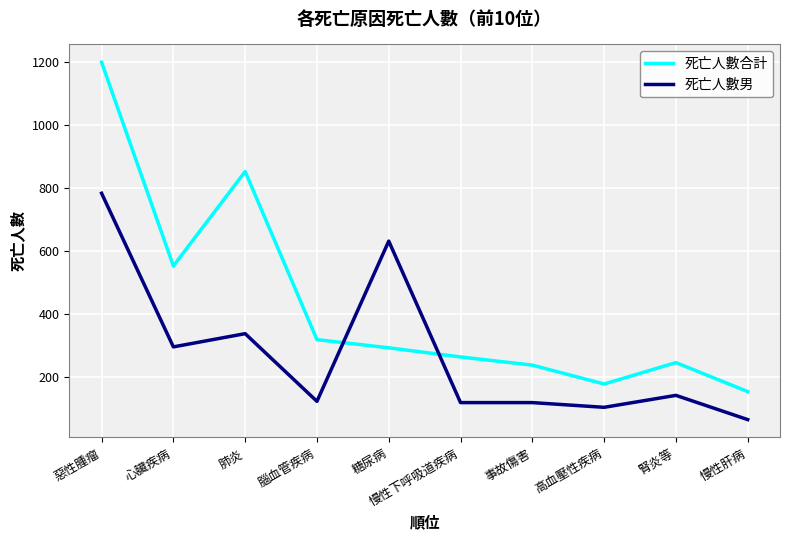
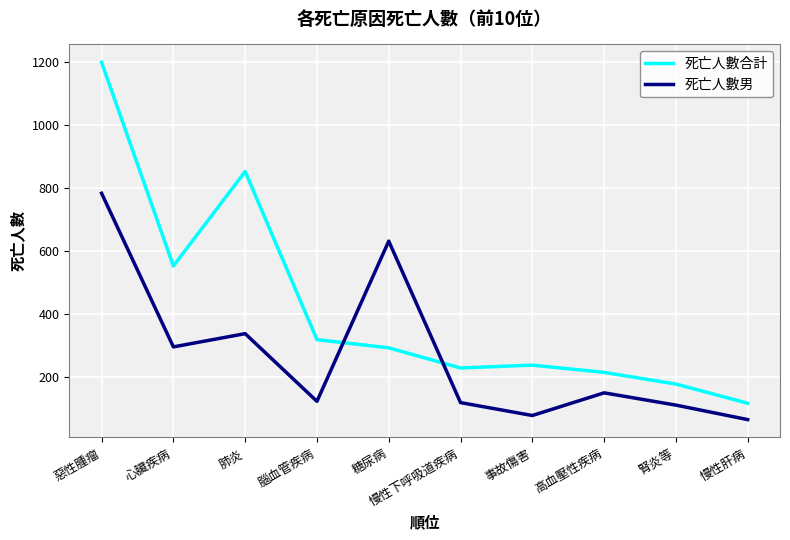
死亡人數合計, 慢性下呼吸道疾病: 260 -> 230
死亡人數男, 事故傷害: 120 -> 80
死亡人數合計, 高血壓性疾病: 180 -> 220
死亡人數男, 高血壓性疾病: 100 -> 150
死亡人數合計, 腎炎等: 250 -> 180
死亡人數男, 腎炎等: 140 -> 110
死亡人數合計, 慢性肝病: 150 -> 120
